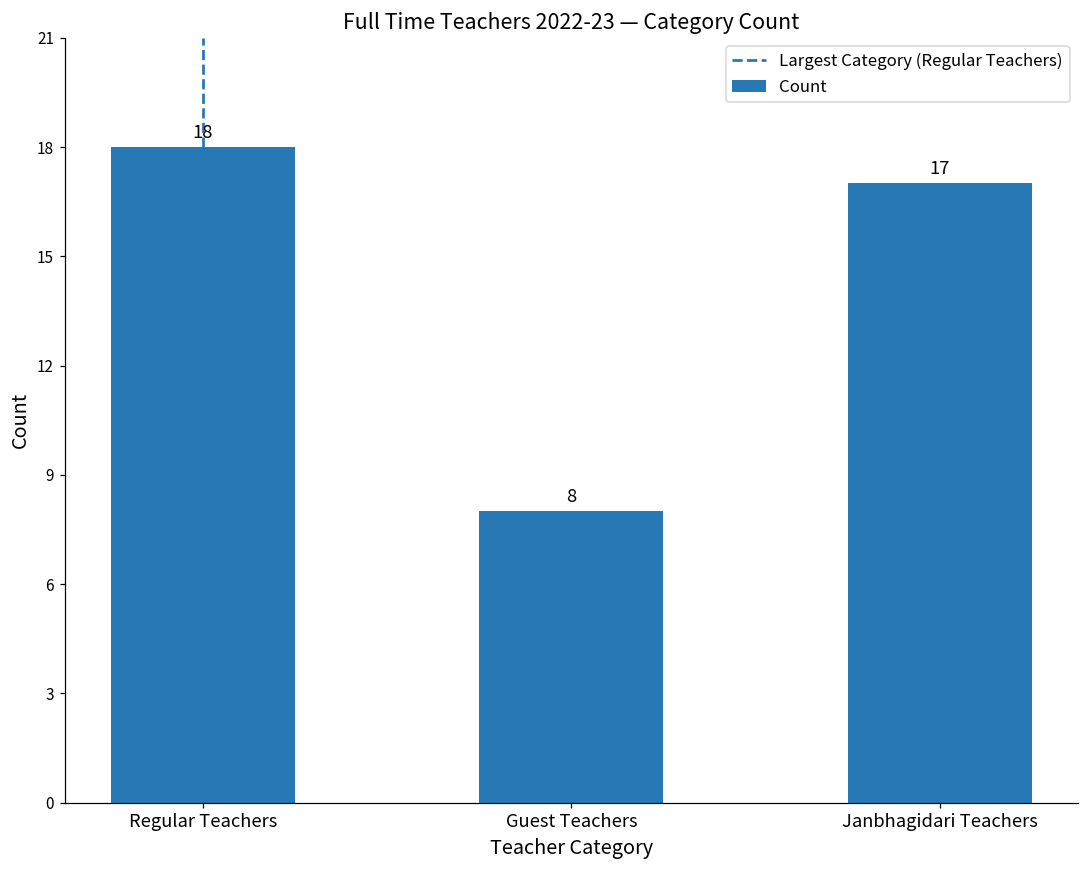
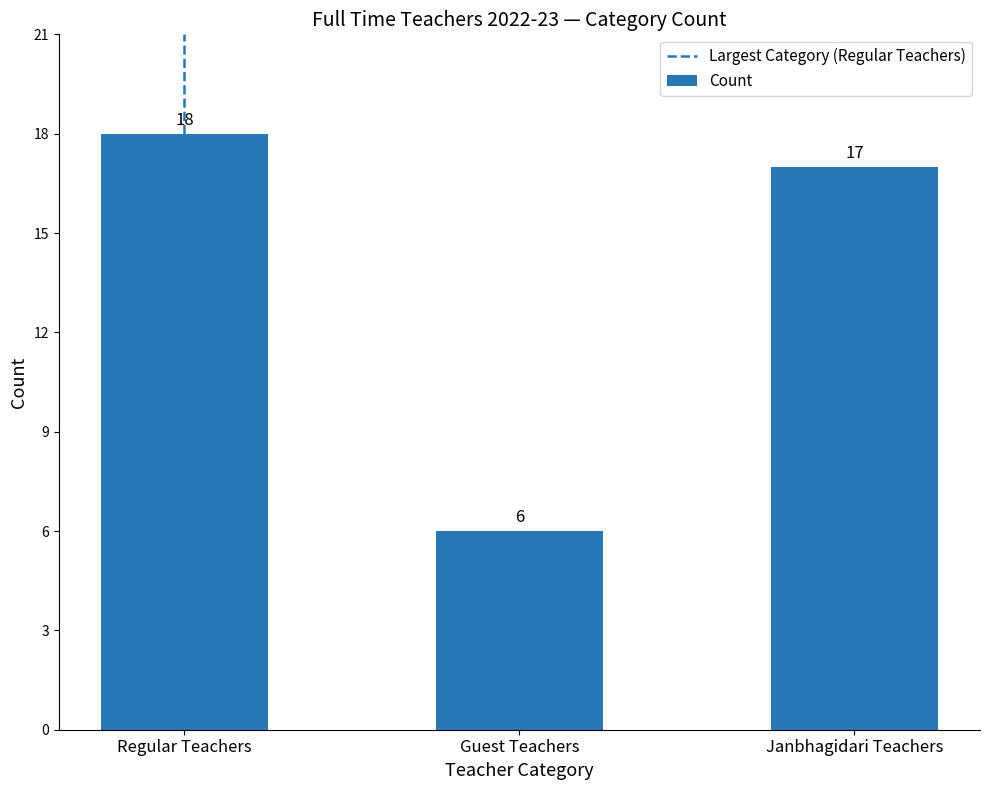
Guest Teachers: 8 -> 6
